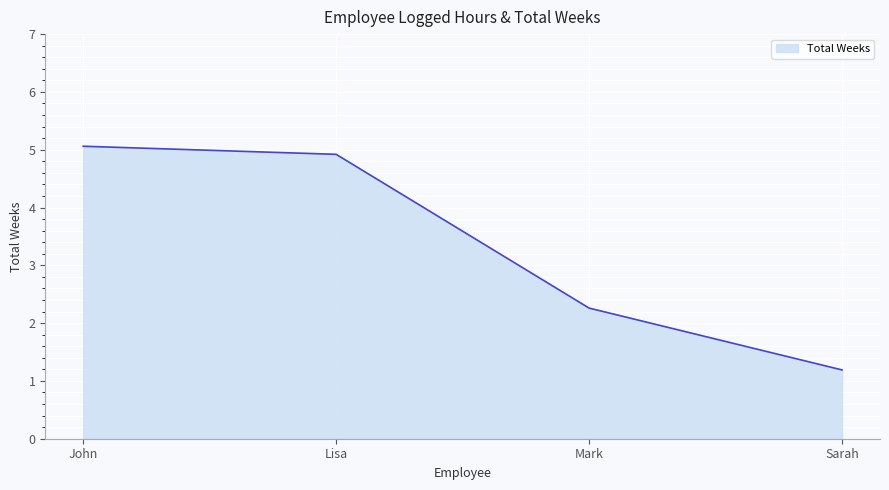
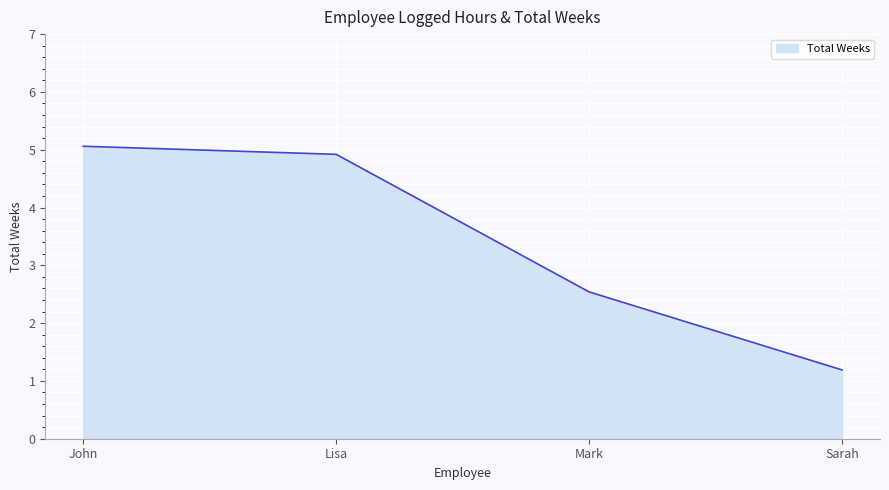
Mark: 2.3 -> 2.5
